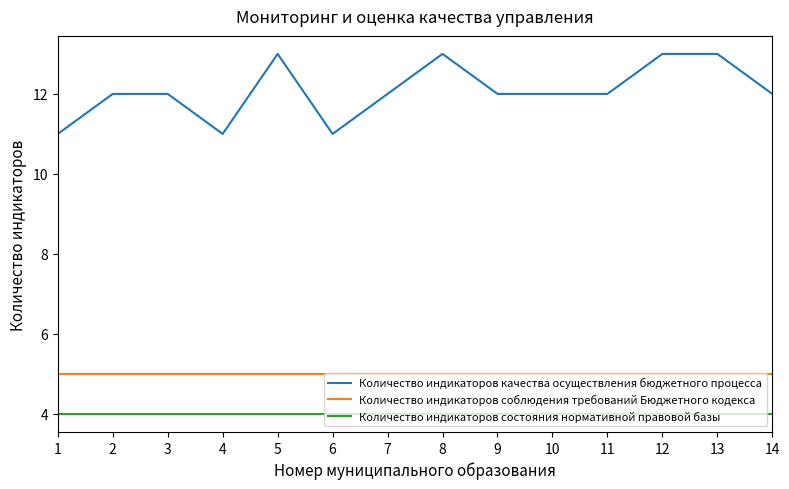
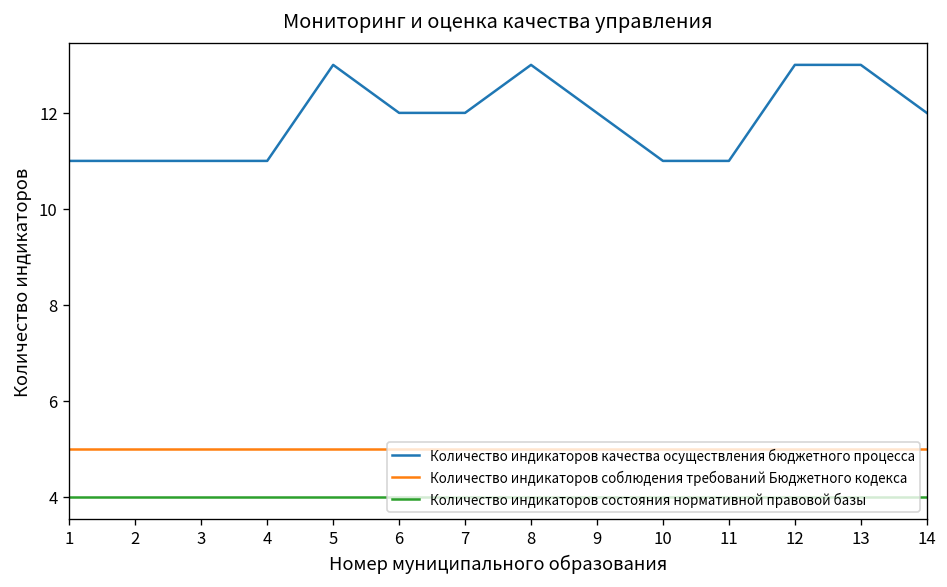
Количество индикаторов качества осуществления бюджетного процесса, 2: 12 -> 11
Количество индикаторов качества осуществления бюджетного процесса, 3: 12 -> 11
Количество индикаторов качества осуществления бюджетного процесса, 6: 11 -> 12
Количество индикаторов качества осуществления бюджетного процесса, 10: 12 -> 11
Количество индикаторов качества осуществления бюджетного процесса, 11: 12 -> 11
